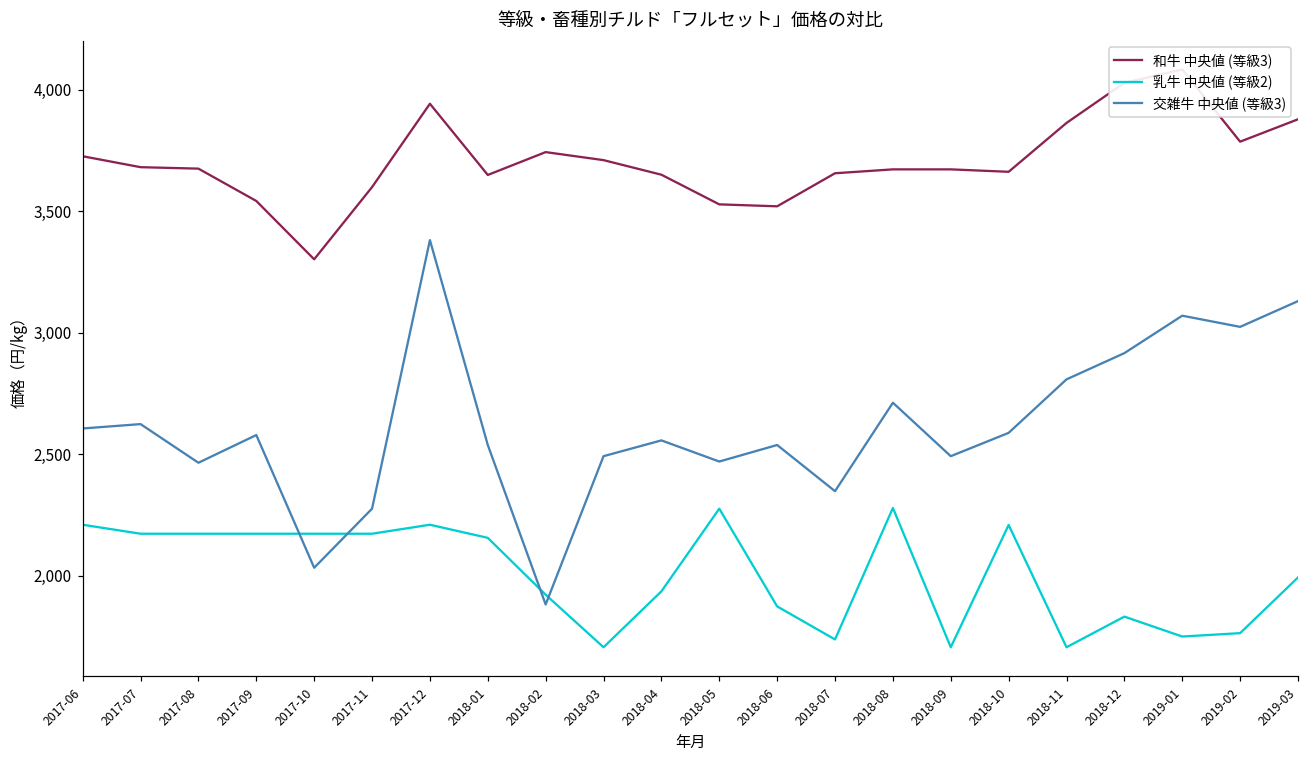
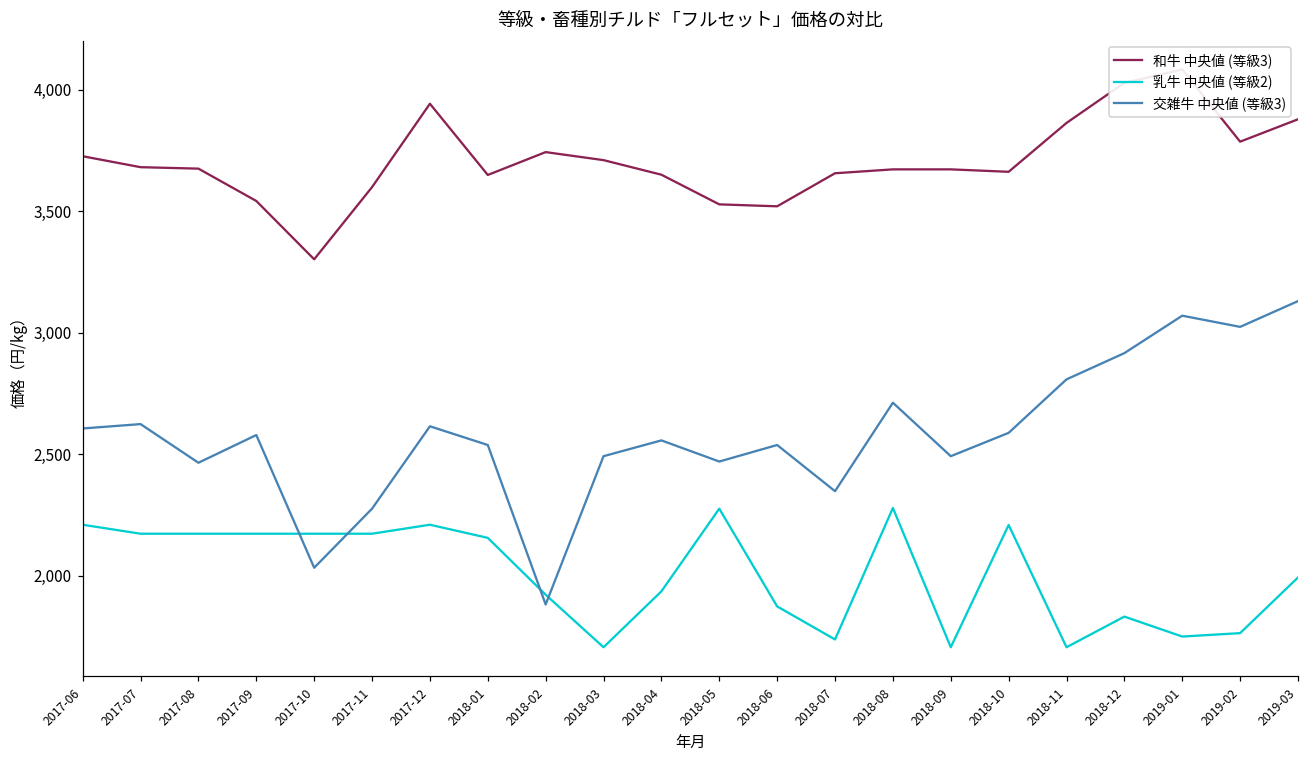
交雑牛 中央値 (等級3), 2017-12: 3,380 -> 2,620
